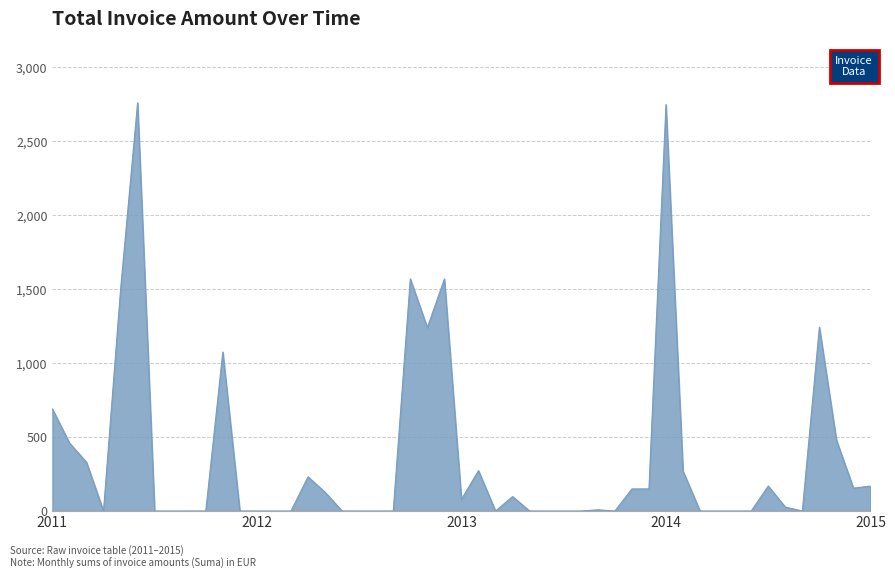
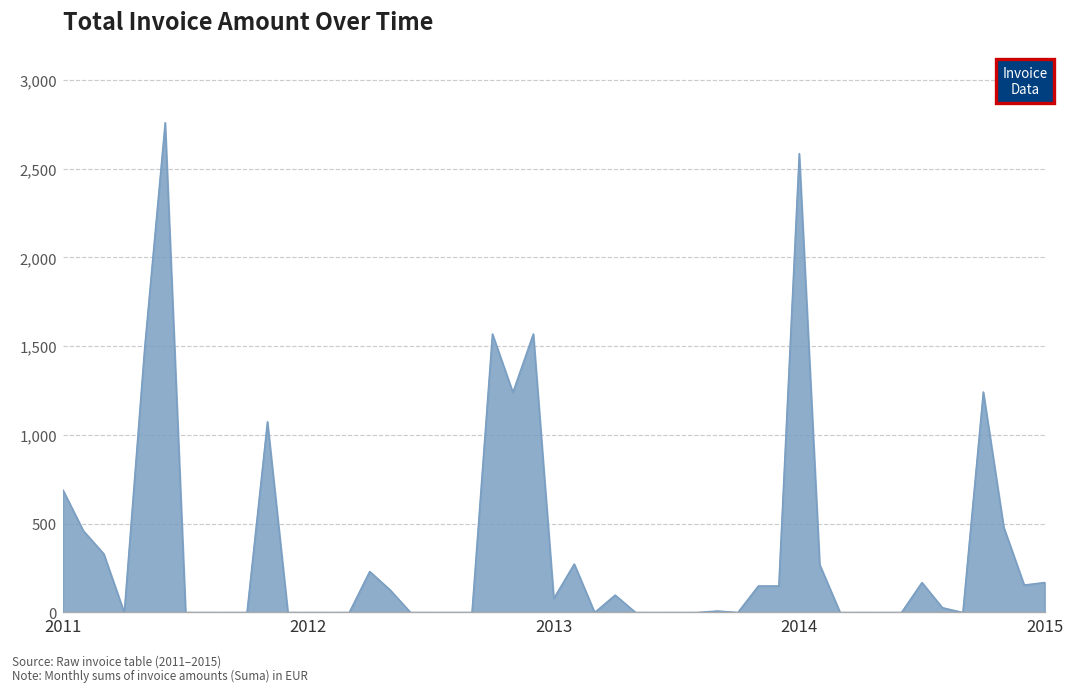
2014: 2,750 -> 2,590
